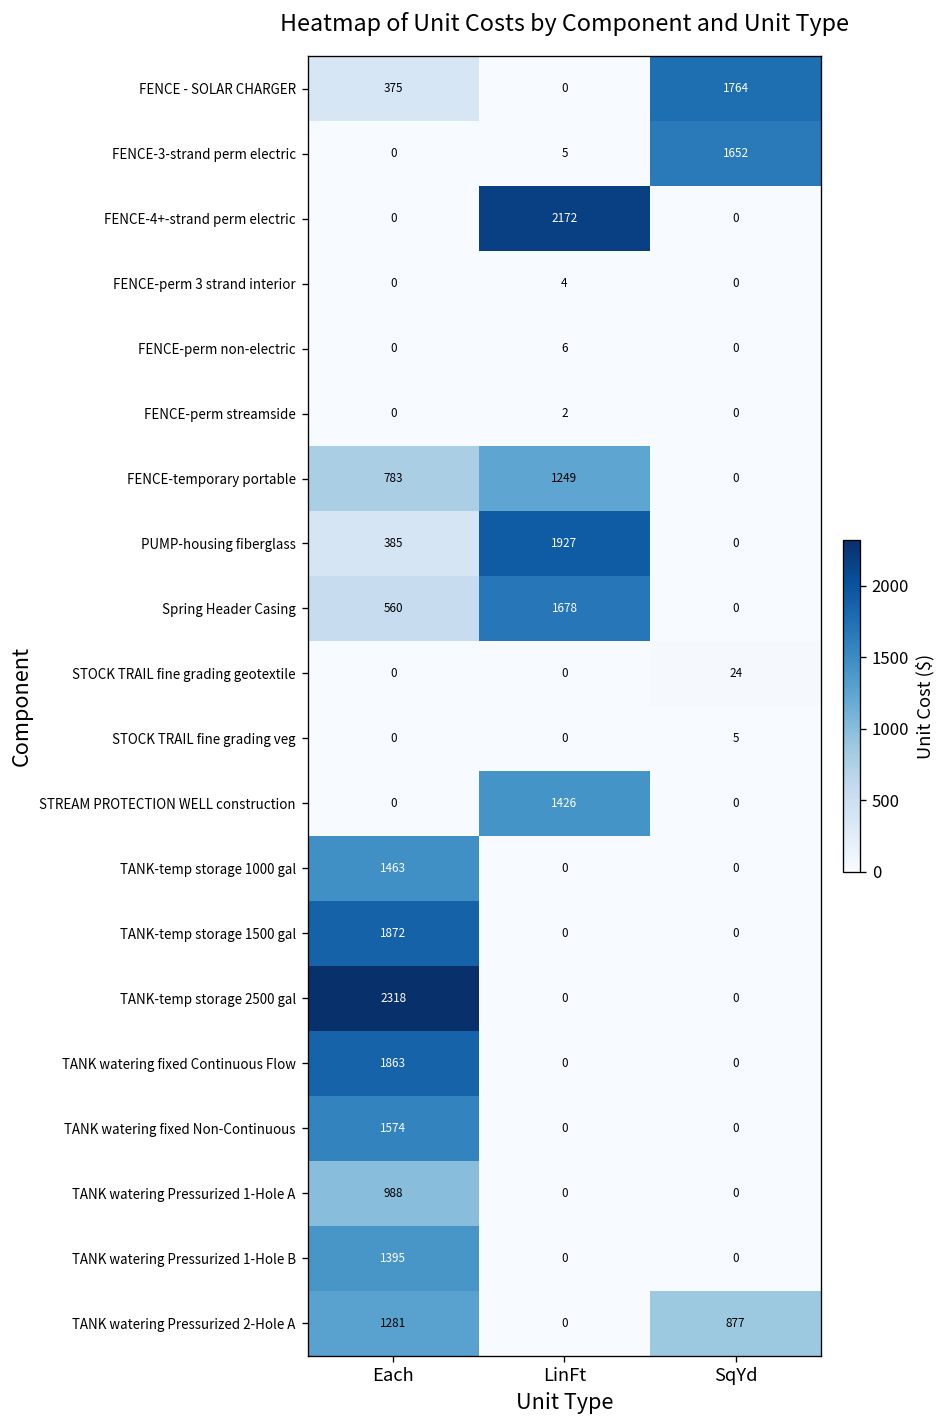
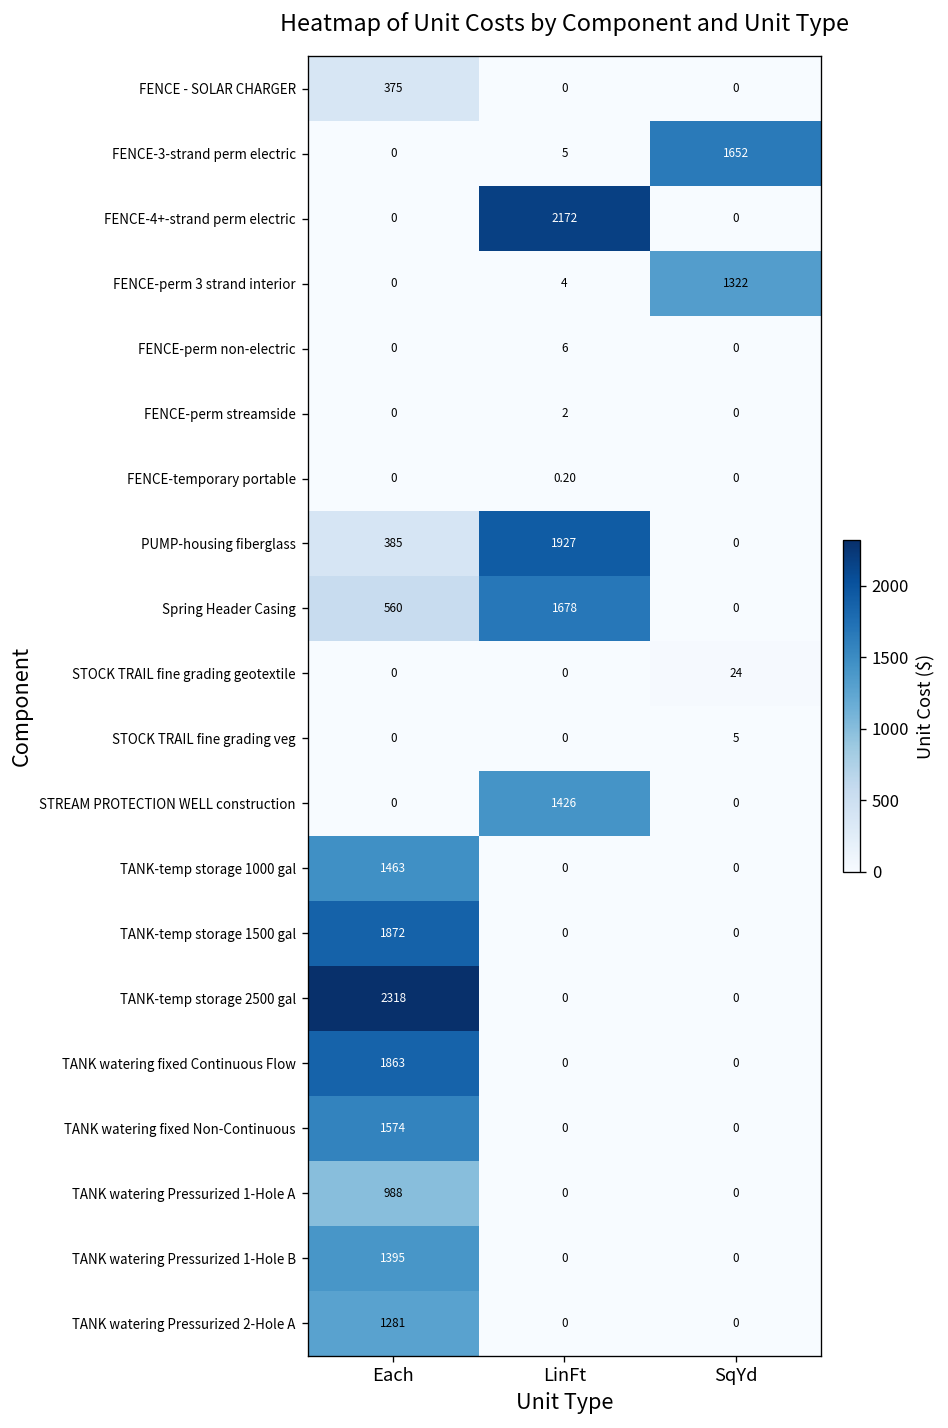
FENCE - SOLAR CHARGER, SqYd: 1764 -> 0
FENCE-perm 3 strand interior, SqYd: 0 -> 1322
FENCE-temporary portable, Each: 783 -> 0
FENCE-temporary portable, LinFt: 1249 -> 0.20
TANK watering Pressurized 2-Hole A, SqYd: 877 -> 0
